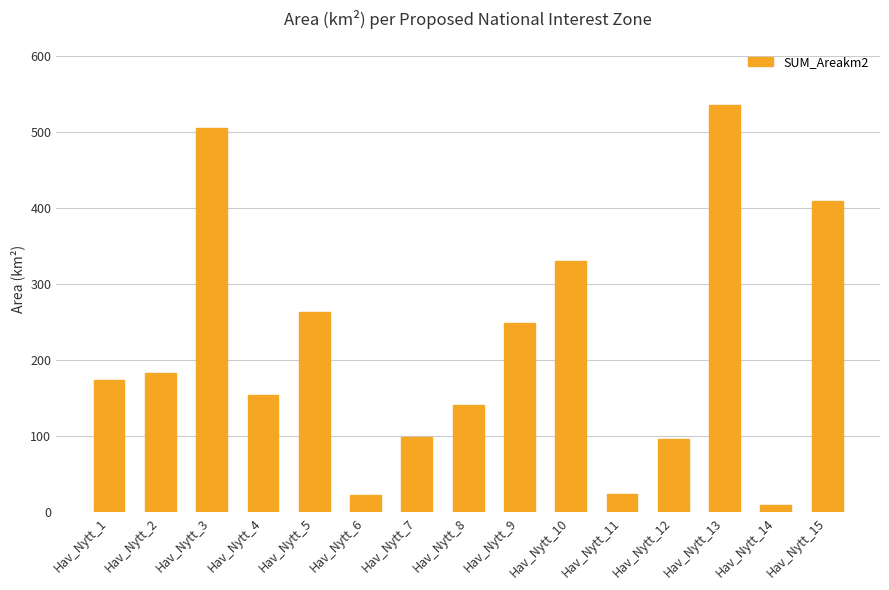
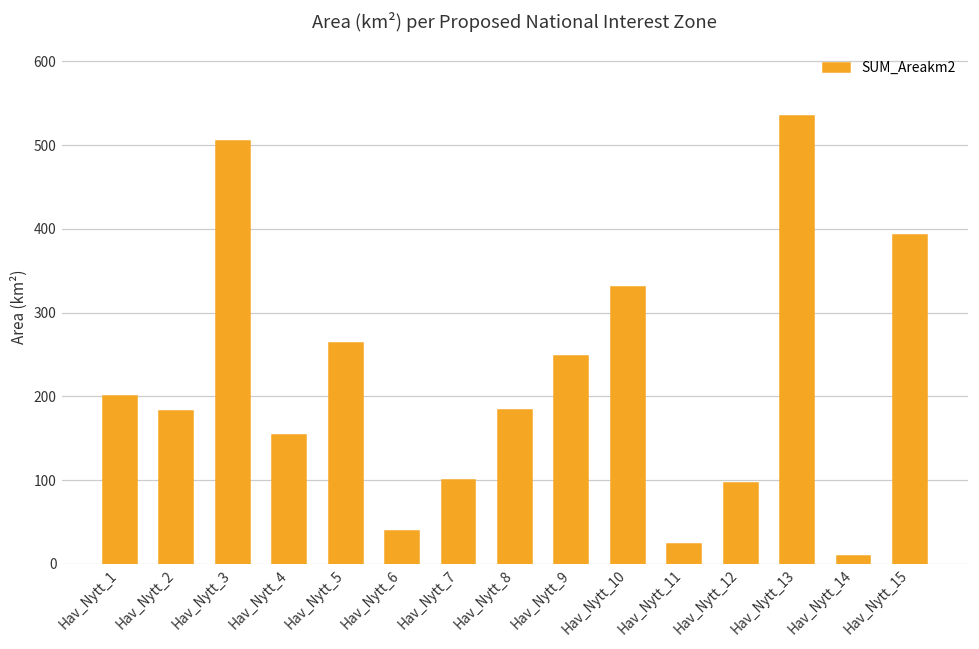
Hav_Nytt_1: 170 -> 200
Hav_Nytt_6: 20 -> 40
Hav_Nytt_8: 140 -> 180
Hav_Nytt_15: 410 -> 390
